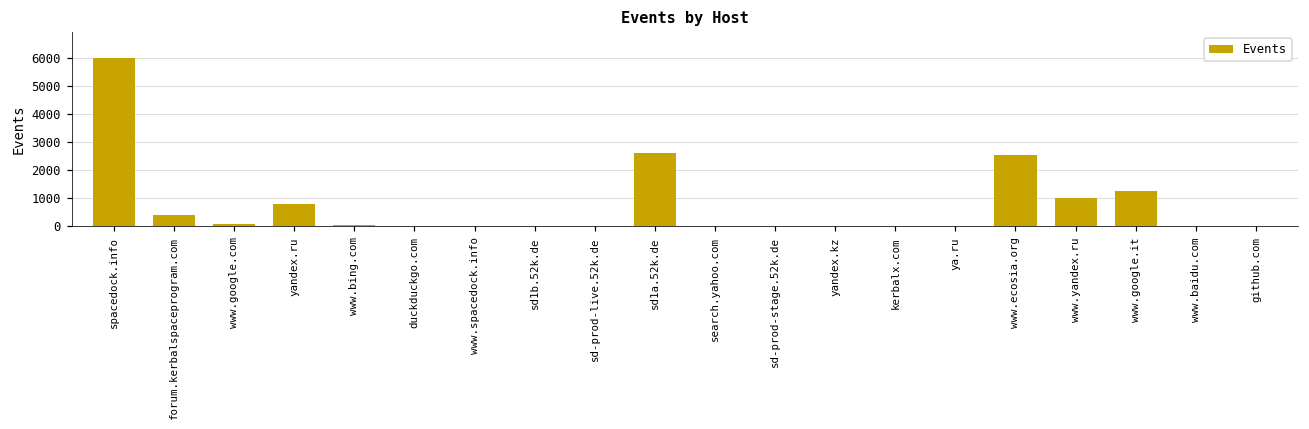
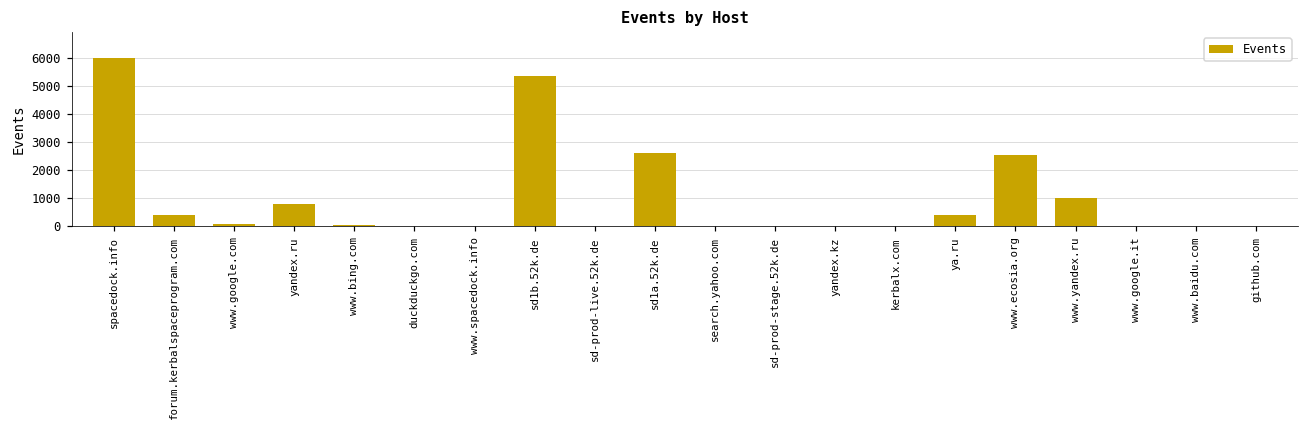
sd1b.52k.de: 0 -> 5300
ya.ru: 0 -> 400
www.google.it: 1200 -> 0
